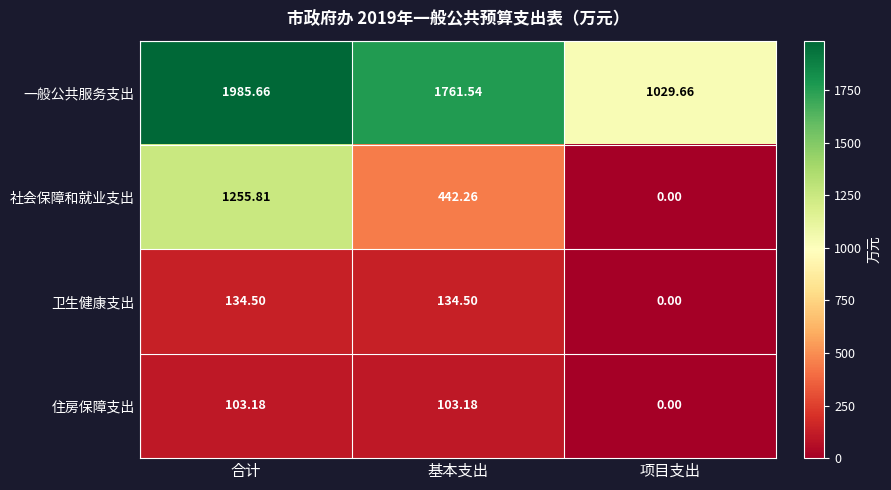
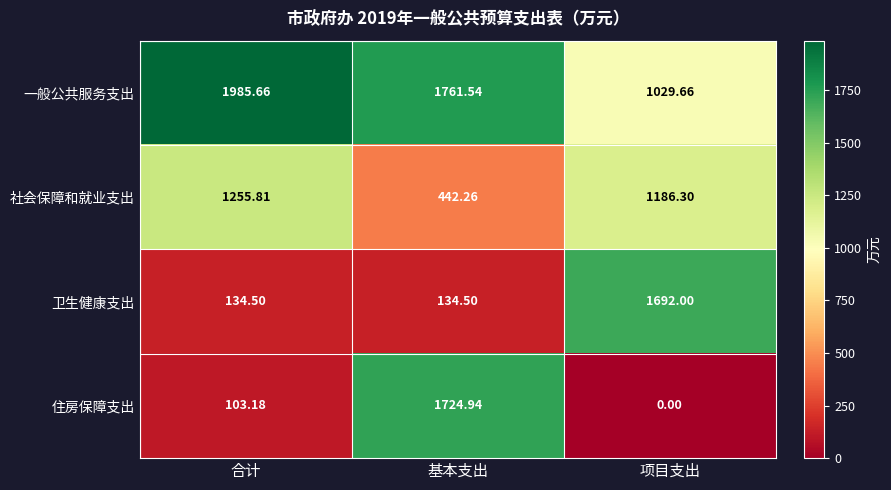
社会保障和就业支出, 项目支出: 0.00 -> 1186.30
卫生健康支出, 项目支出: 0.00 -> 1692.00
住房保障支出, 基本支出: 103.18 -> 1724.94
